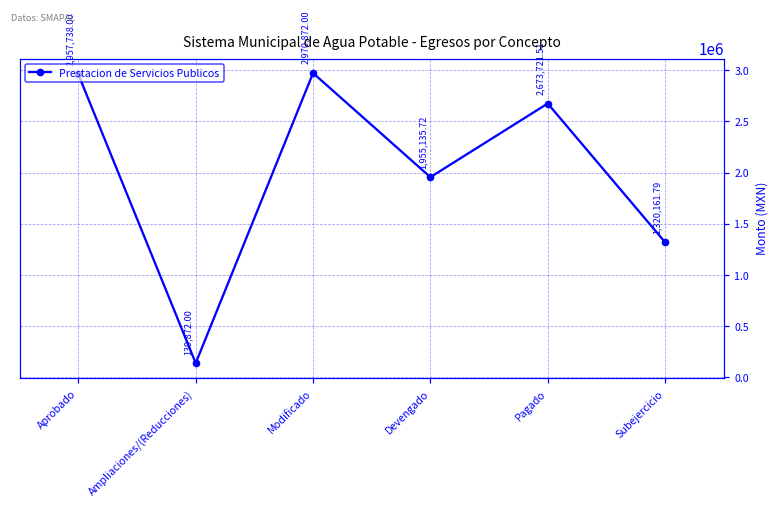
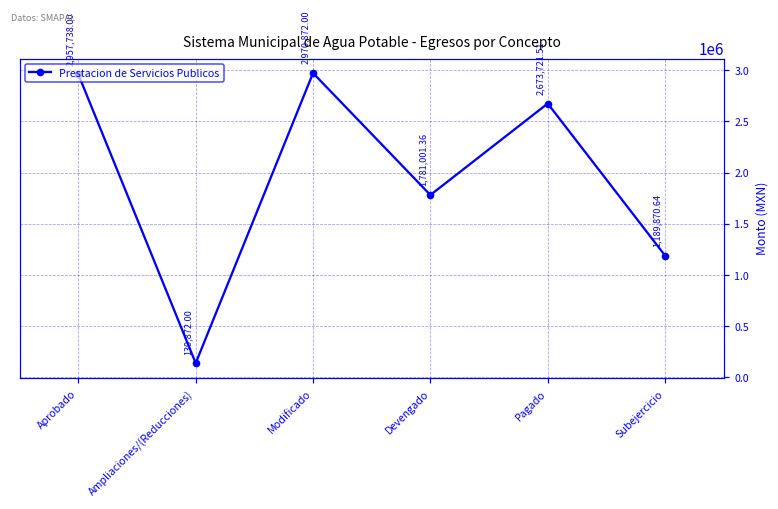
Devengado: 1,955,135.72 -> 1,781,001.36
Subejercicio: 1,320,161.79 -> 1,189,870.64
